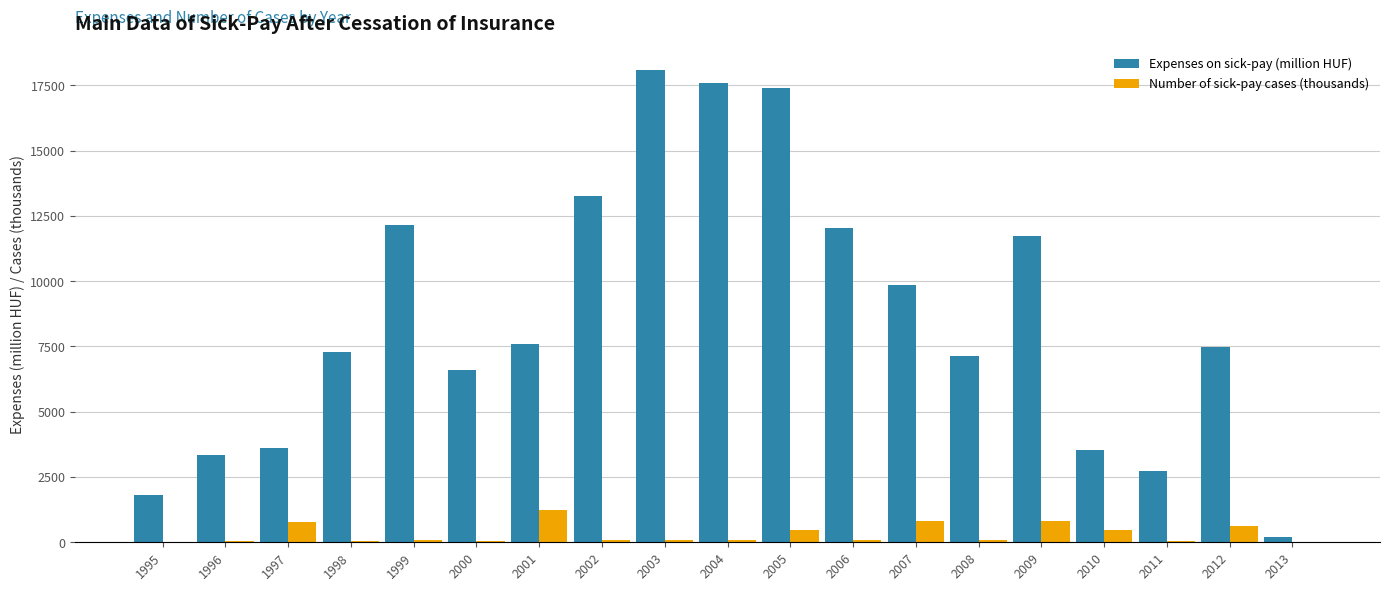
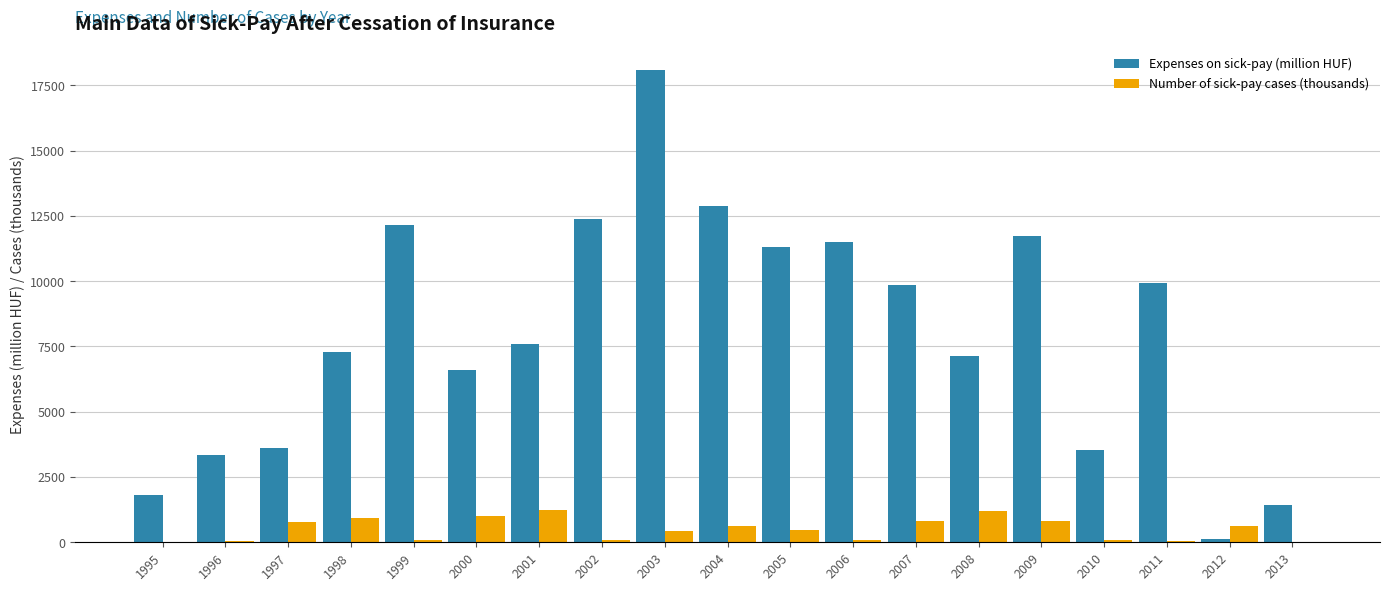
Number of sick-pay cases (thousands), 1998: 100 -> 900
Number of sick-pay cases (thousands), 2000: 100 -> 1000
Expenses on sick-pay (million HUF), 2002: 13200 -> 12400
Number of sick-pay cases (thousands), 2003: 100 -> 400
Expenses on sick-pay (million HUF), 2004: 17600 -> 12900
Number of sick-pay cases (thousands), 2004: 100 -> 600
Expenses on sick-pay (million HUF), 2005: 17400 -> 11300
Expenses on sick-pay (million HUF), 2006: 12000 -> 11500
Number of sick-pay cases (thousands), 2008: 100 -> 1200
Number of sick-pay cases (thousands), 2010: 500 -> 100
Expenses on sick-pay (million HUF), 2011: 2700 -> 9900
Expenses on sick-pay (million HUF), 2012: 7500 -> 100
Expenses on sick-pay (million HUF), 2013: 200 -> 1400
